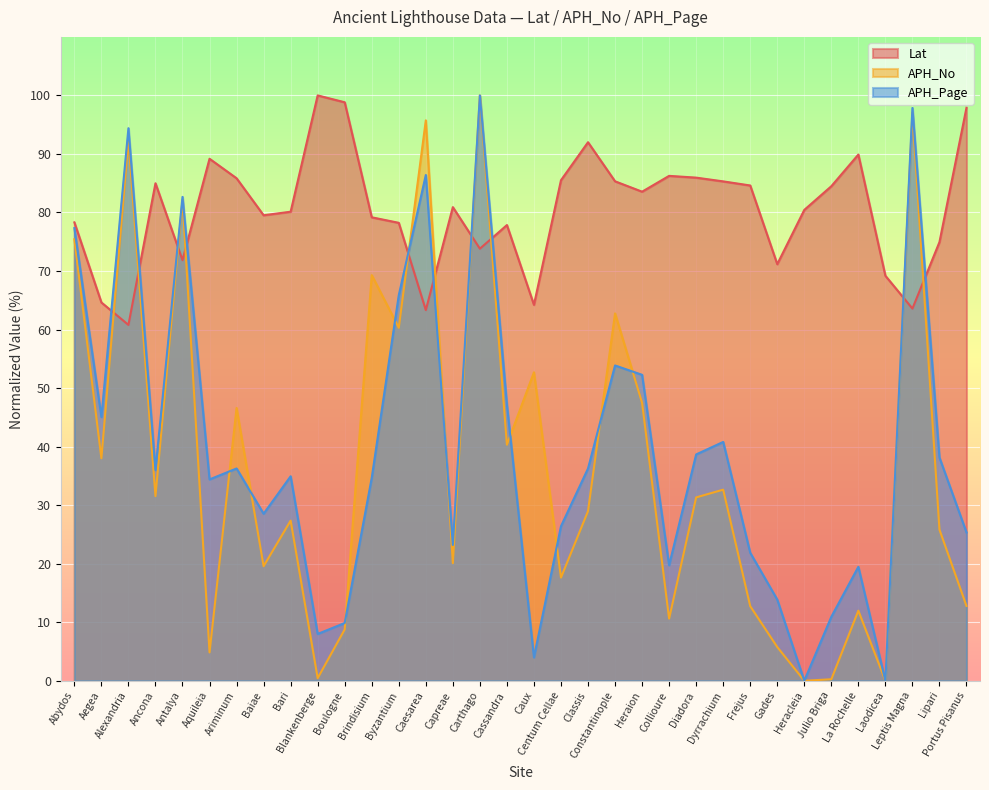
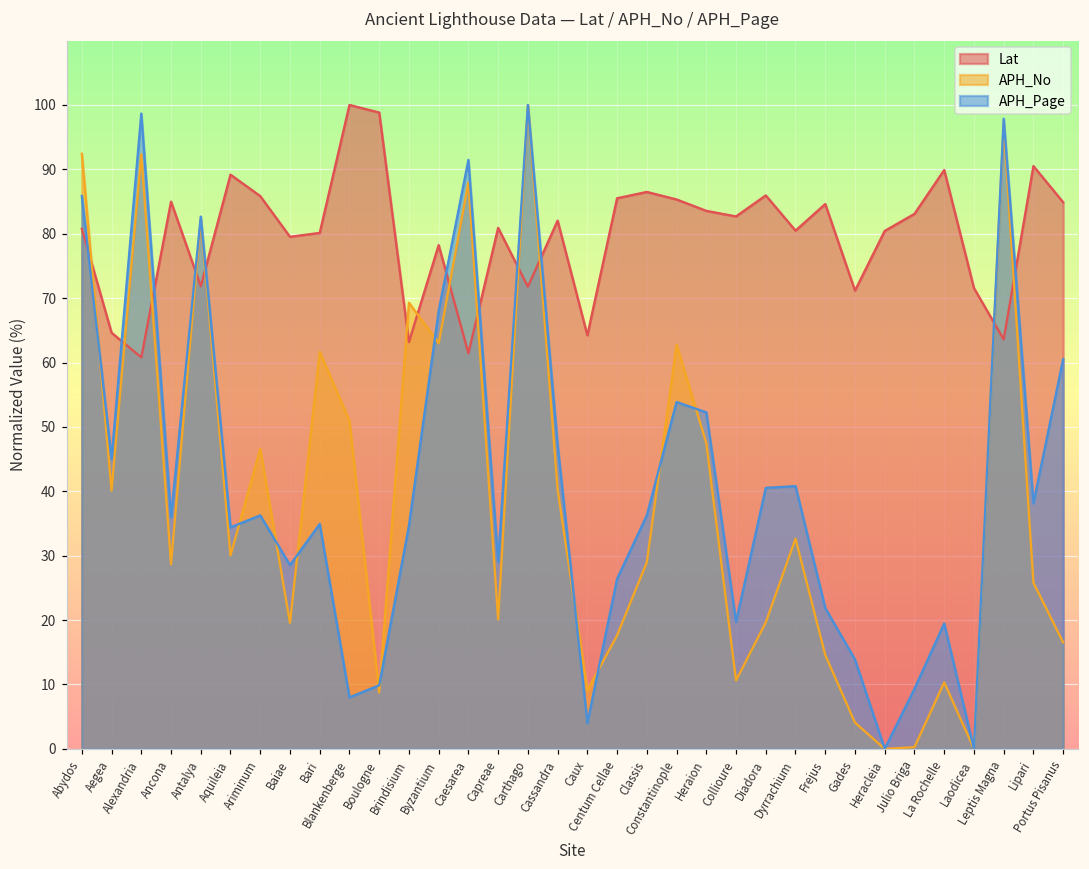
Lat, Abydos: 78 -> 81
APH_No, Abydos: 75 -> 92
APH_Page, Abydos: 77 -> 86
APH_No, Aegea: 38 -> 40
APH_Page, Alexandria: 94 -> 99
APH_No, Ancona: 32 -> 29
APH_No, Aquileia: 5 -> 30
APH_No, Bari: 27 -> 62
APH_No, Blankenberge: 0 -> 51
Lat, Brindisium: 79 -> 63
APH_No, Byzantium: 60 -> 63
APH_Page, Byzantium: 66 -> 68
Lat, Caesarea: 63 -> 61
APH_No, Caesarea: 96 -> 88
APH_Page, Caesarea: 86 -> 91
APH_Page, Capreae: 23 -> 29
Lat, Carthago: 74 -> 72
Lat, Cassandra: 78 -> 82
APH_No, Caux: 53 -> 9
Lat, Classis: 92 -> 86
Lat, Collioure: 86 -> 83
APH_No, Diadora: 31 -> 20
APH_Page, Diadora: 39 -> 41
Lat, Dyrrachium: 85 -> 80
APH_No, Frejus: 13 -> 15
APH_No, Gades: 6 -> 4
Lat, Julio Briga: 84 -> 83
APH_Page, Julio Briga: 11 -> 9
APH_No, La Rochelle: 12 -> 10
Lat, Laodicea: 69 -> 72
Lat, Lipari: 75 -> 91
Lat, Portus Pisanus: 98 -> 85
APH_No, Portus Pisanus: 13 -> 17
APH_Page, Portus Pisanus: 25 -> 61
